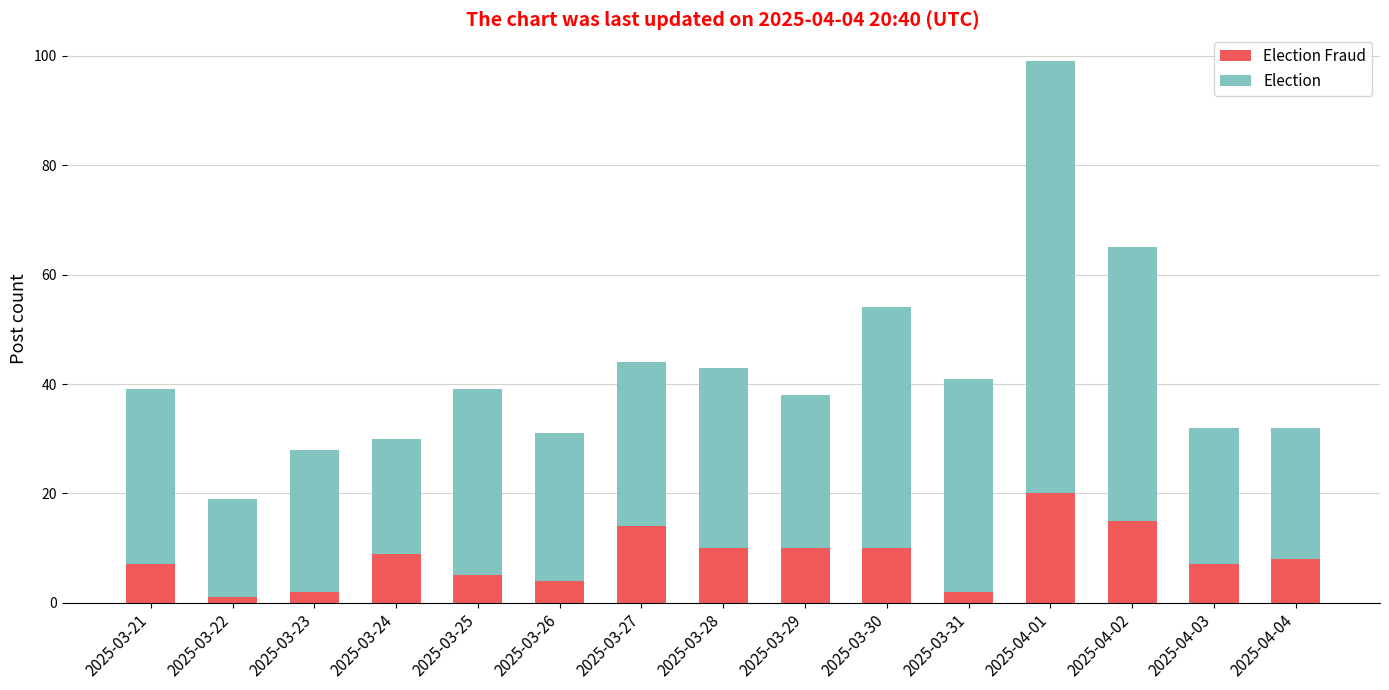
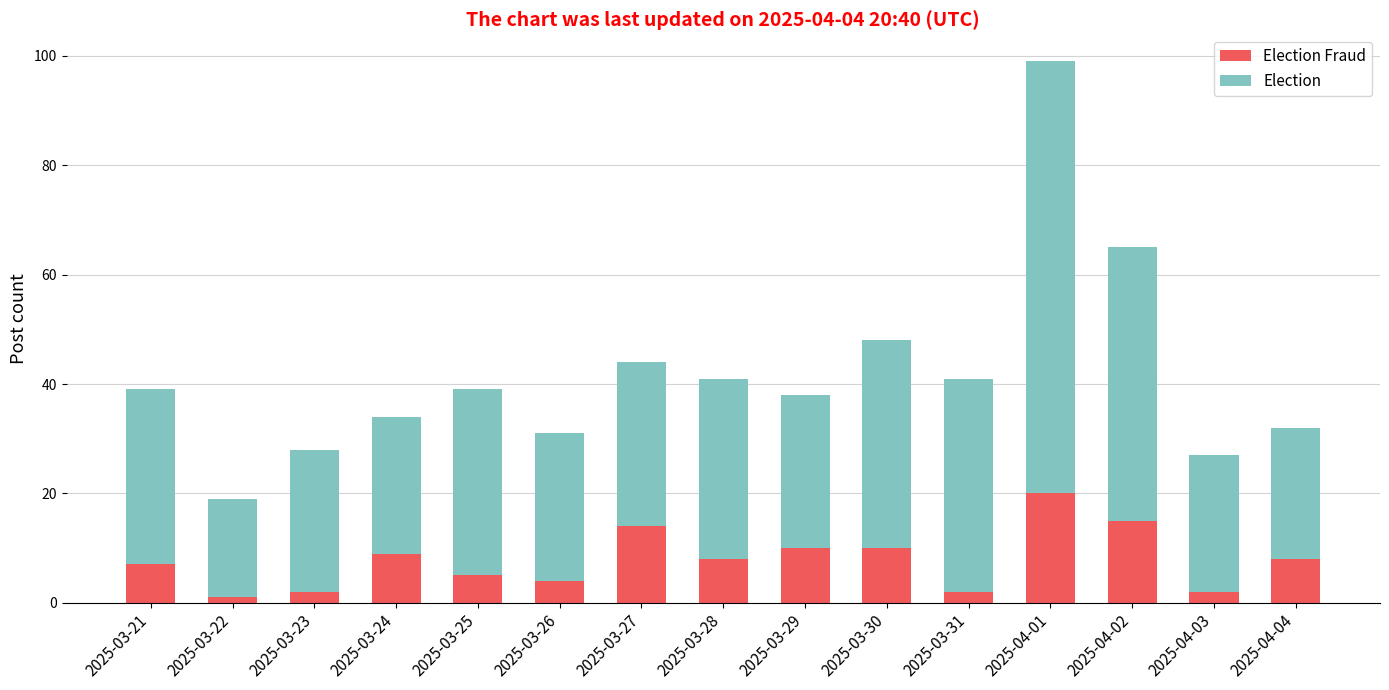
Election, 2025-03-24: 21 -> 25
Election Fraud, 2025-03-28: 10 -> 8
Election, 2025-03-30: 44 -> 38
Election Fraud, 2025-04-03: 7 -> 2
